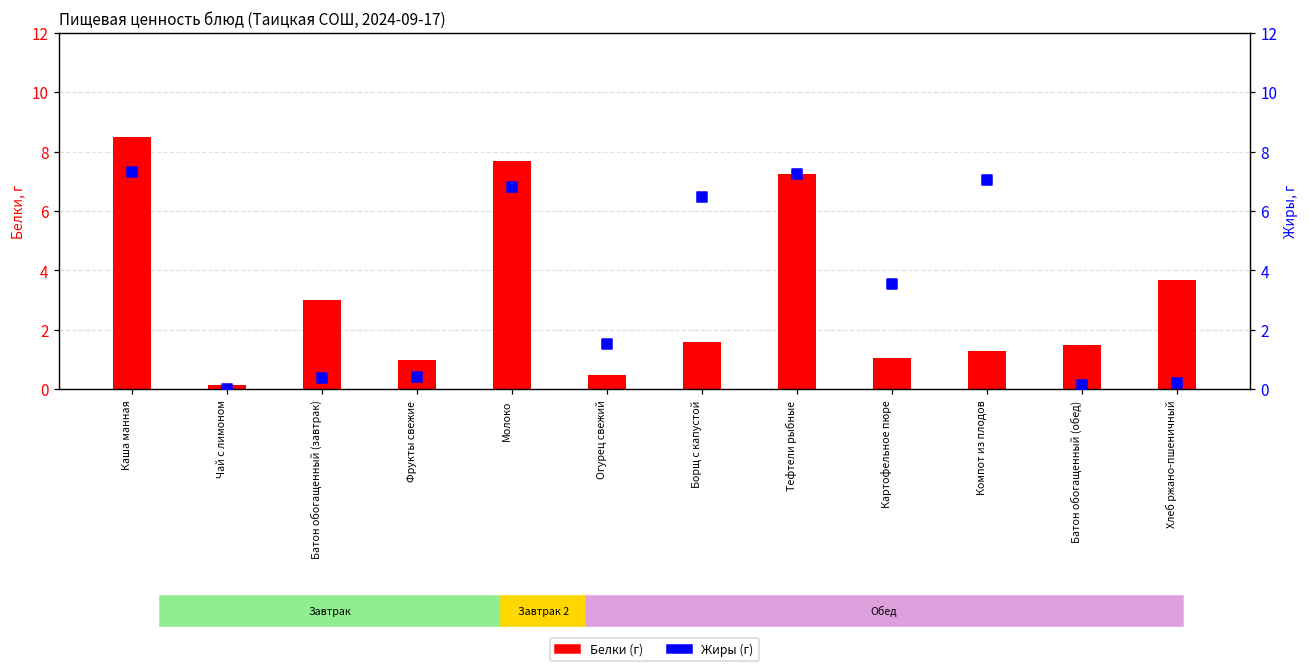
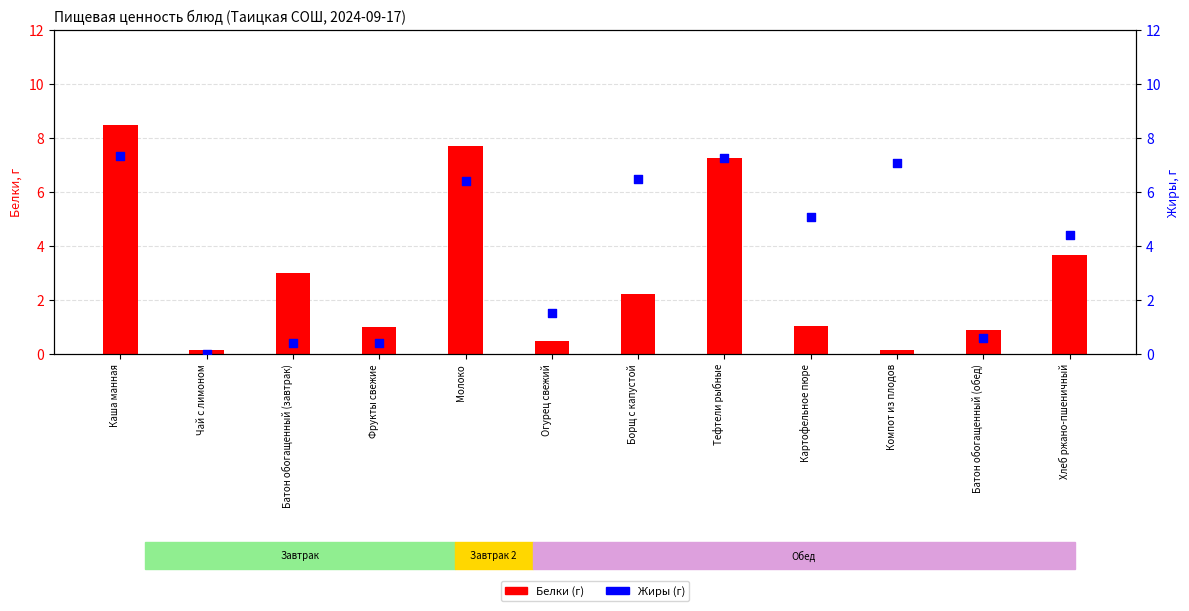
Белки (г), Борщ с капустой: 1.6 -> 2.2
Белки (г), Компот из плодов: 1.3 -> 0.2
Белки (г), Батон обогащенный (обед): 1.5 -> 0.9
Жиры (г), Молоко: 6.8 -> 6.4
Жиры (г), Картофельное пюре: 3.5 -> 5.1
Жиры (г), Батон обогащенный (обед): 0.2 -> 0.6
Жиры (г), Хлеб ржано-пшеничный: 0.2 -> 4.4
